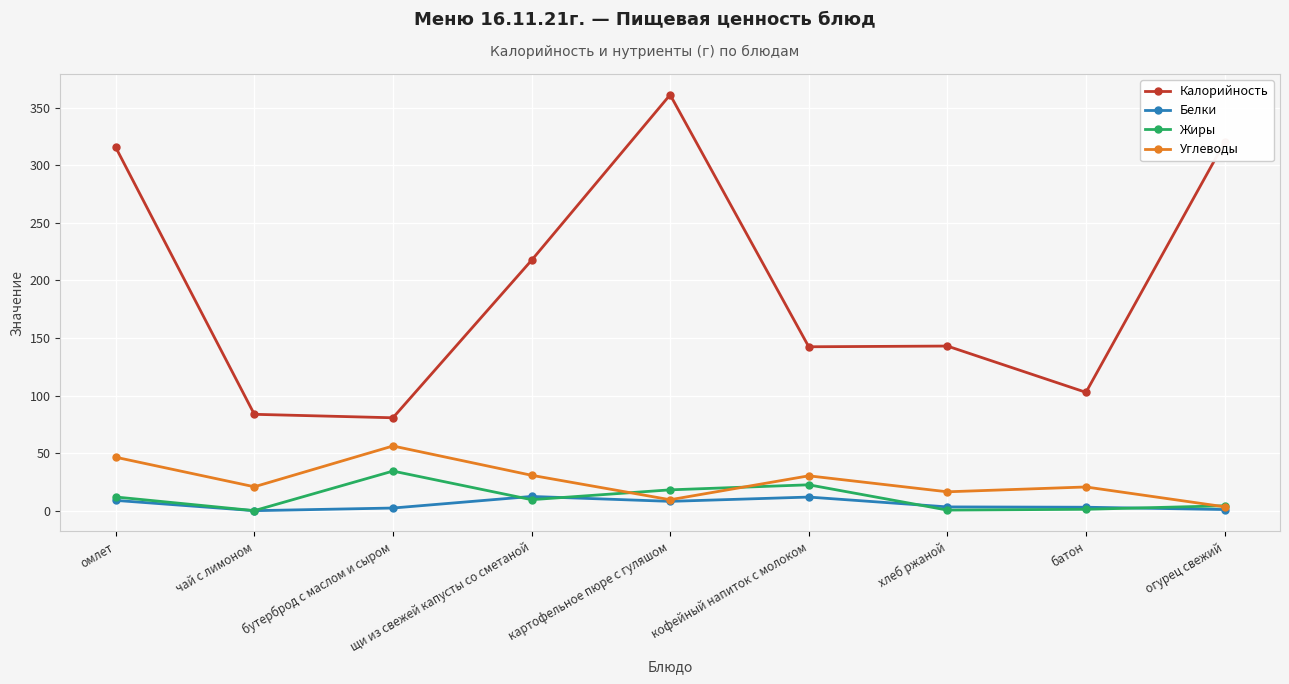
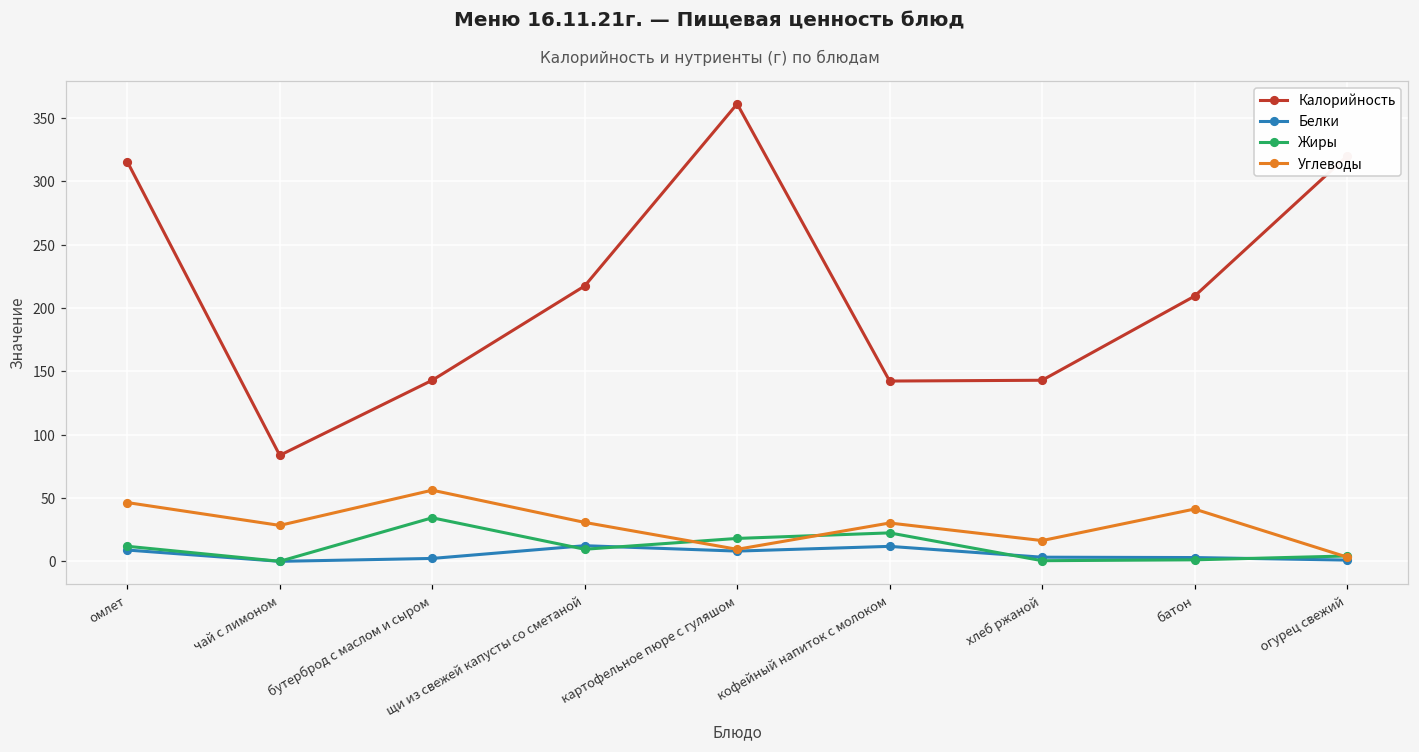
Углеводы, чай с лимоном: 21 -> 28
Калорийность, бутерброд с маслом и сыром: 81 -> 143
Калорийность, батон: 103 -> 209
Углеводы, батон: 21 -> 41
